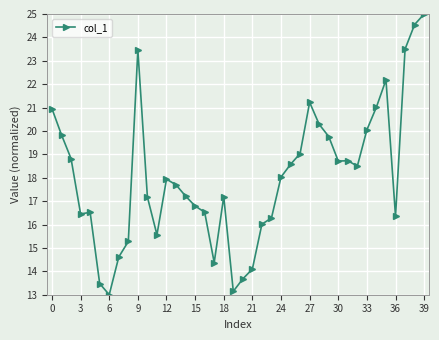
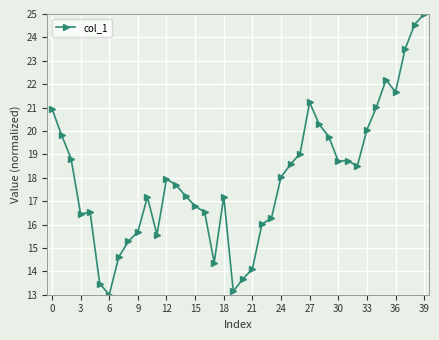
9: 23.5 -> 15.7
36: 16.3 -> 21.7
